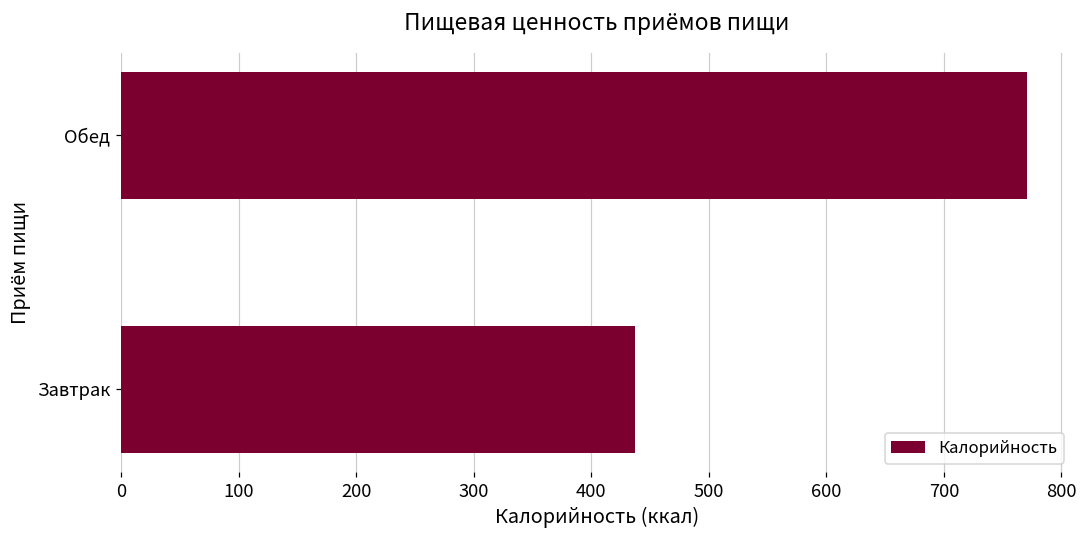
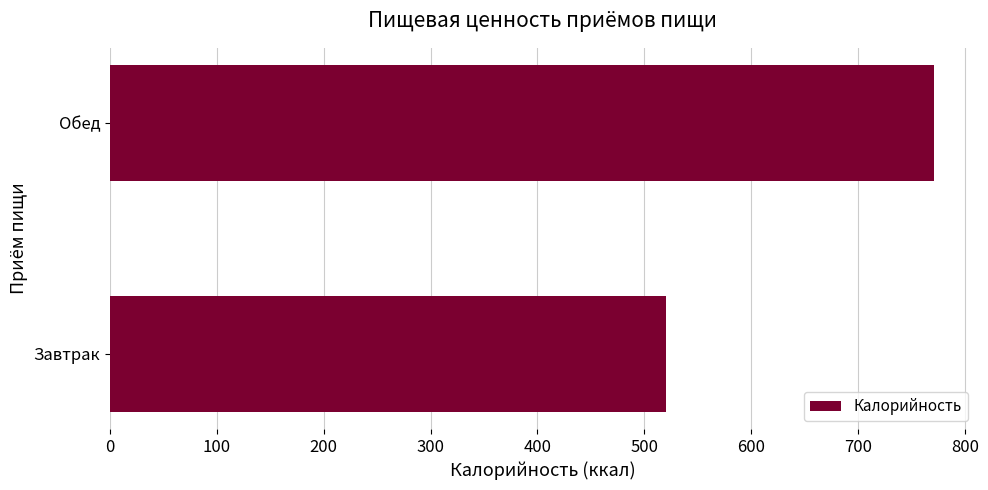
Завтрак: 437 -> 520
